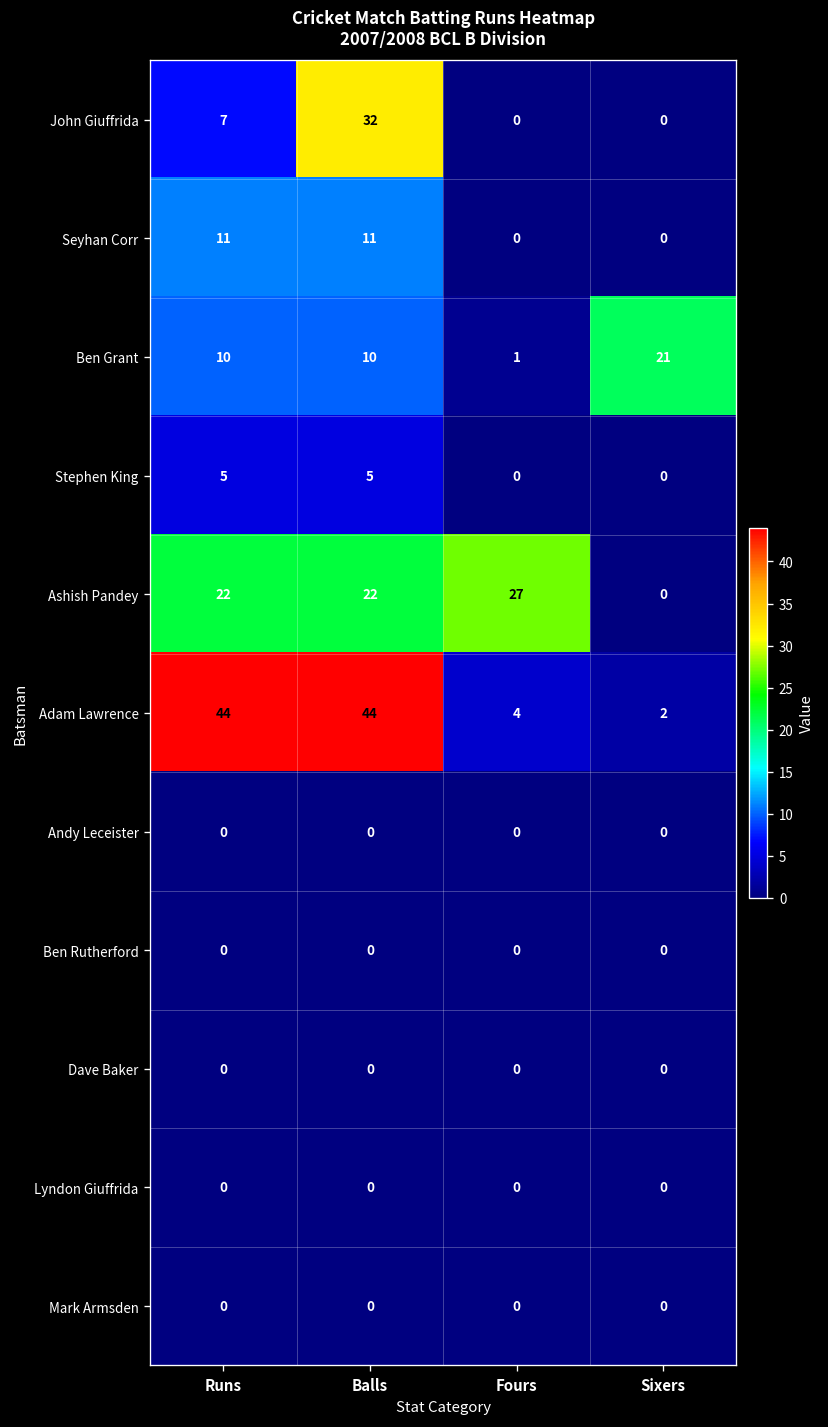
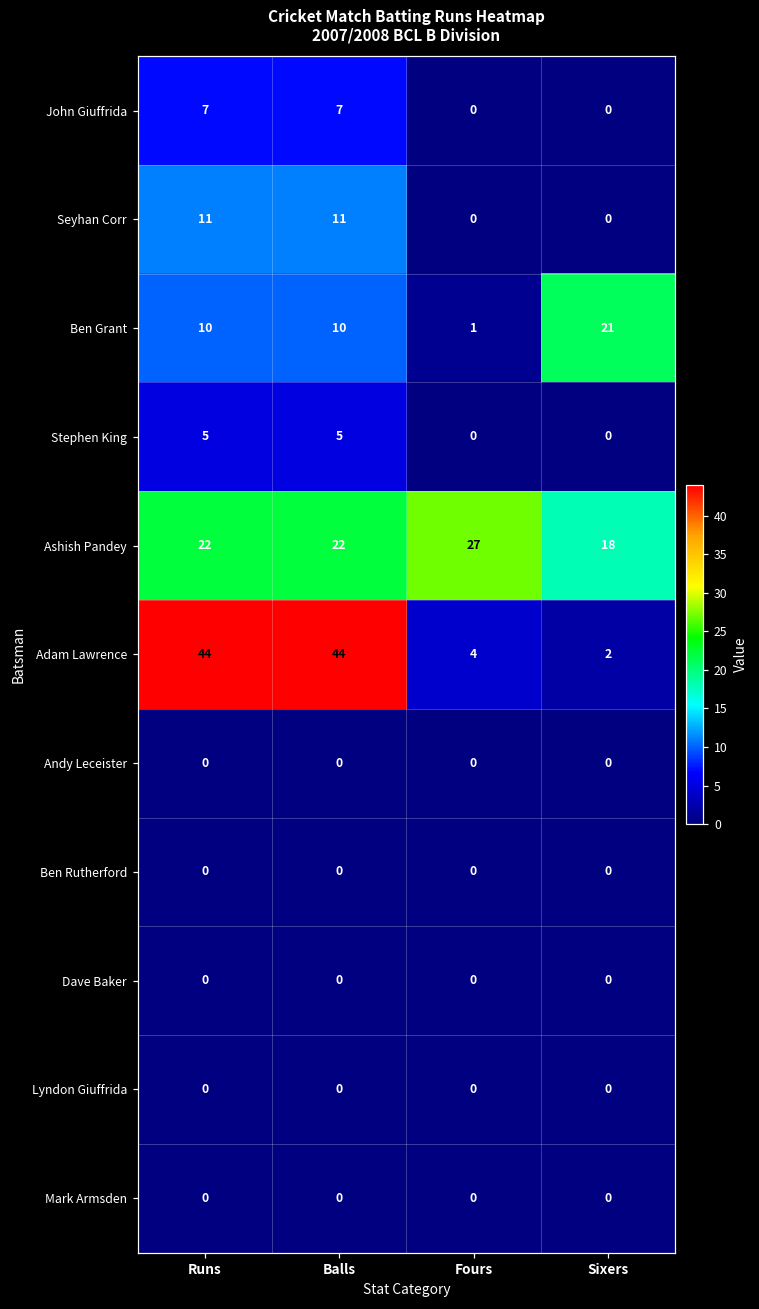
John Giuffrida, Balls: 32 -> 7
Ashish Pandey, Sixers: 0 -> 18
